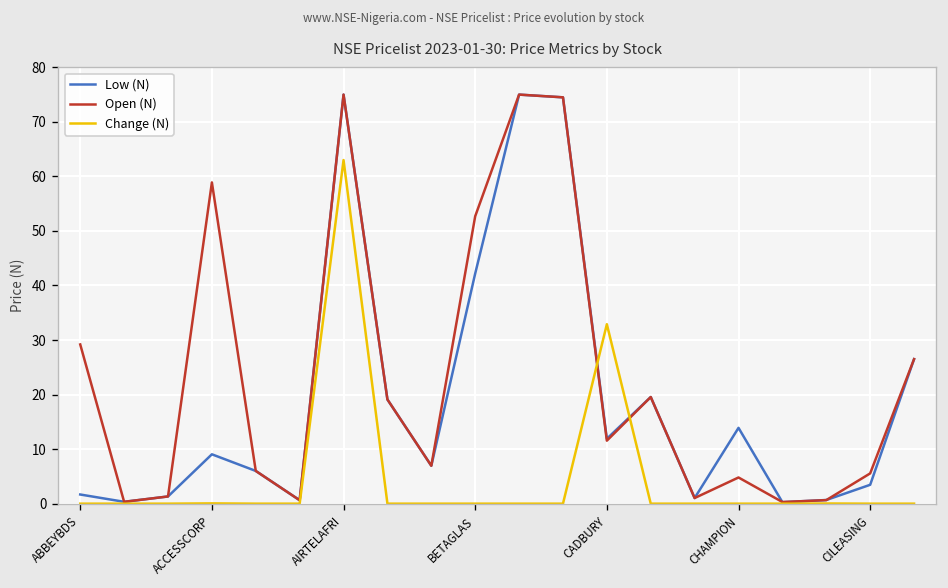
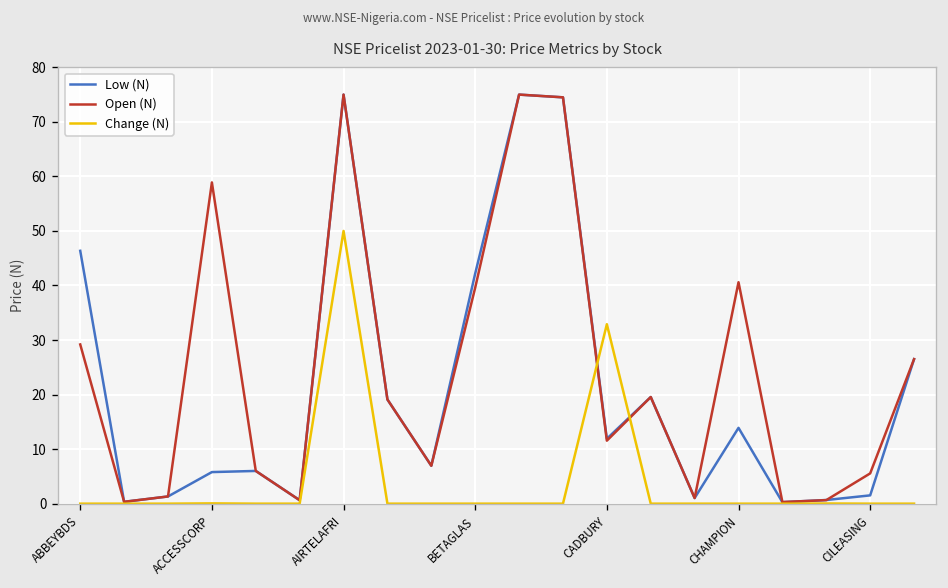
Low (N), ABBEYBDS: 2 -> 46
Low (N), ACCESSCORP: 9 -> 6
Change (N), AIRTELAFRI: 63 -> 50
Open (N), BETAGLAS: 53 -> 40
Open (N), CHAMPION: 5 -> 41
Low (N), CILEASING: 3 -> 2
